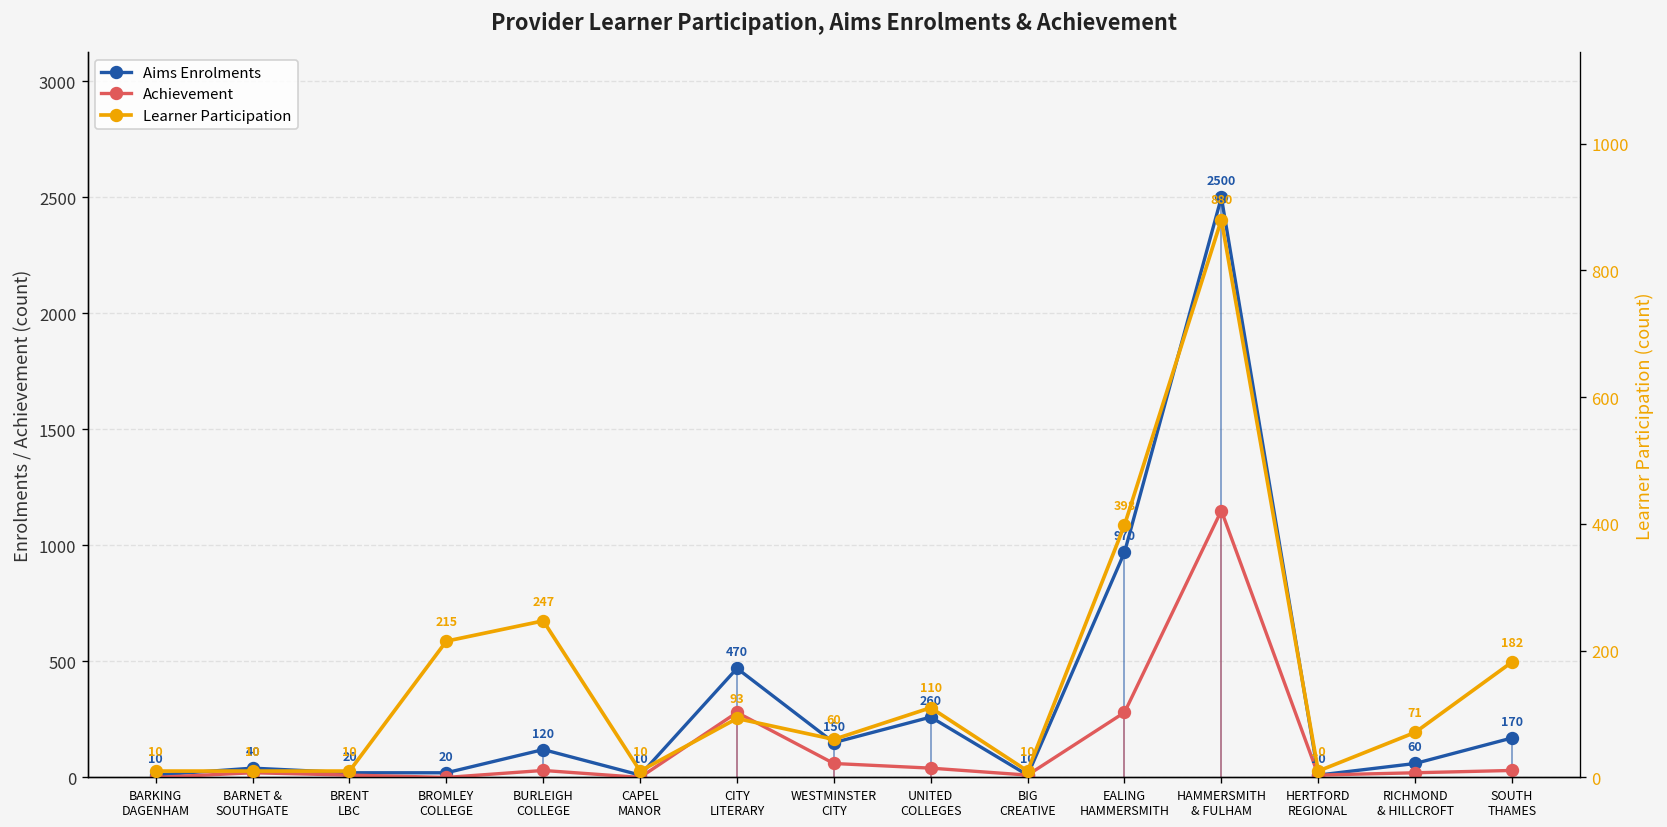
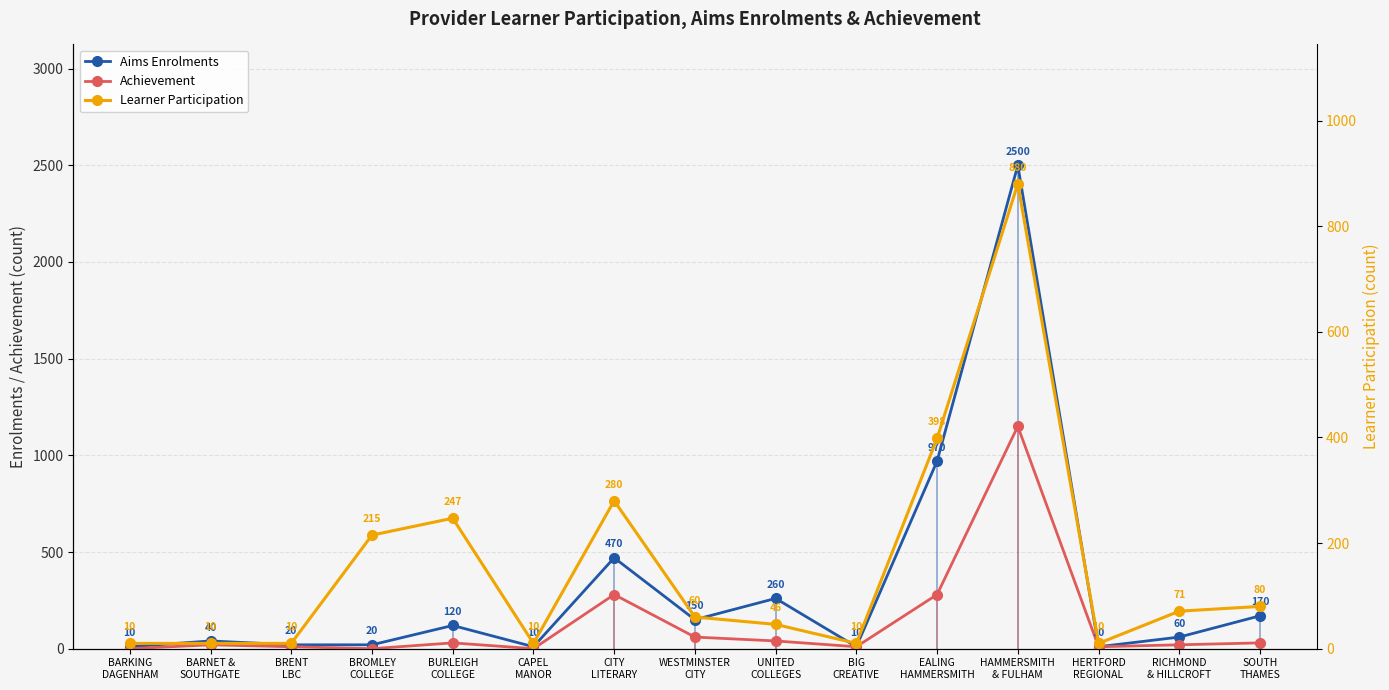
Learner Participation, CITY LITERARY: 93 -> 280
Learner Participation, UNITED COLLEGES: 110 -> 46
Learner Participation, SOUTH THAMES: 182 -> 80
